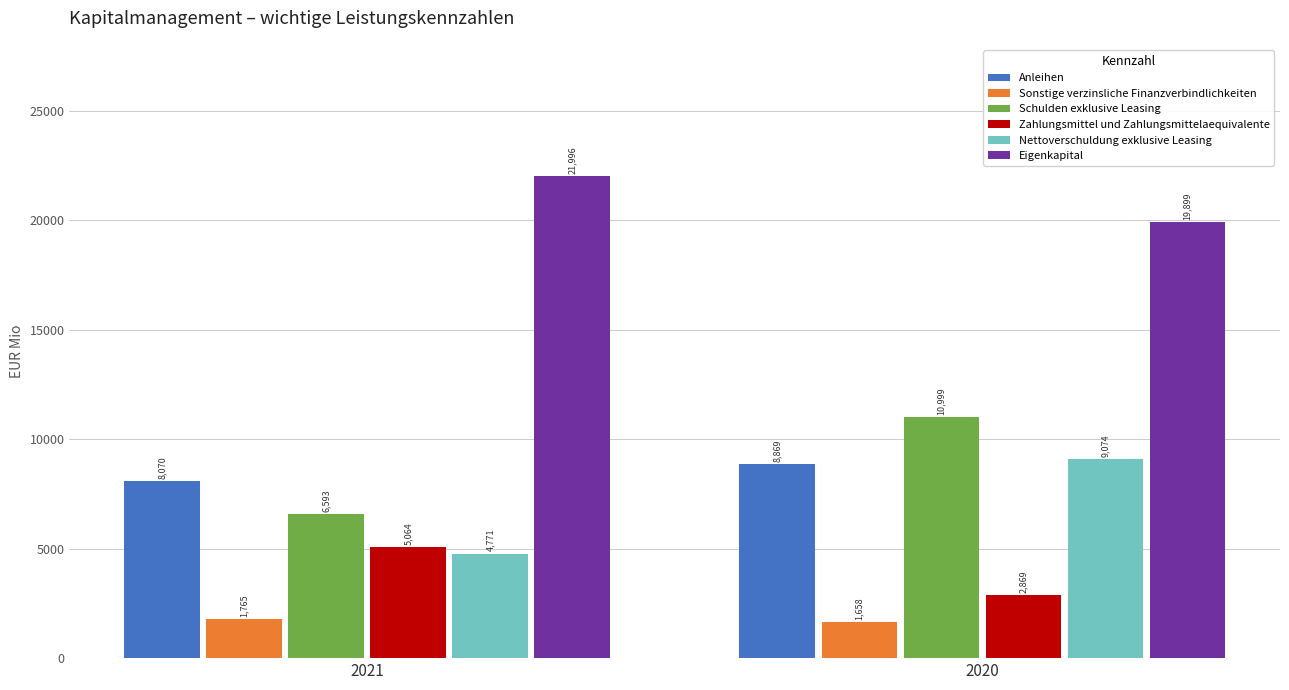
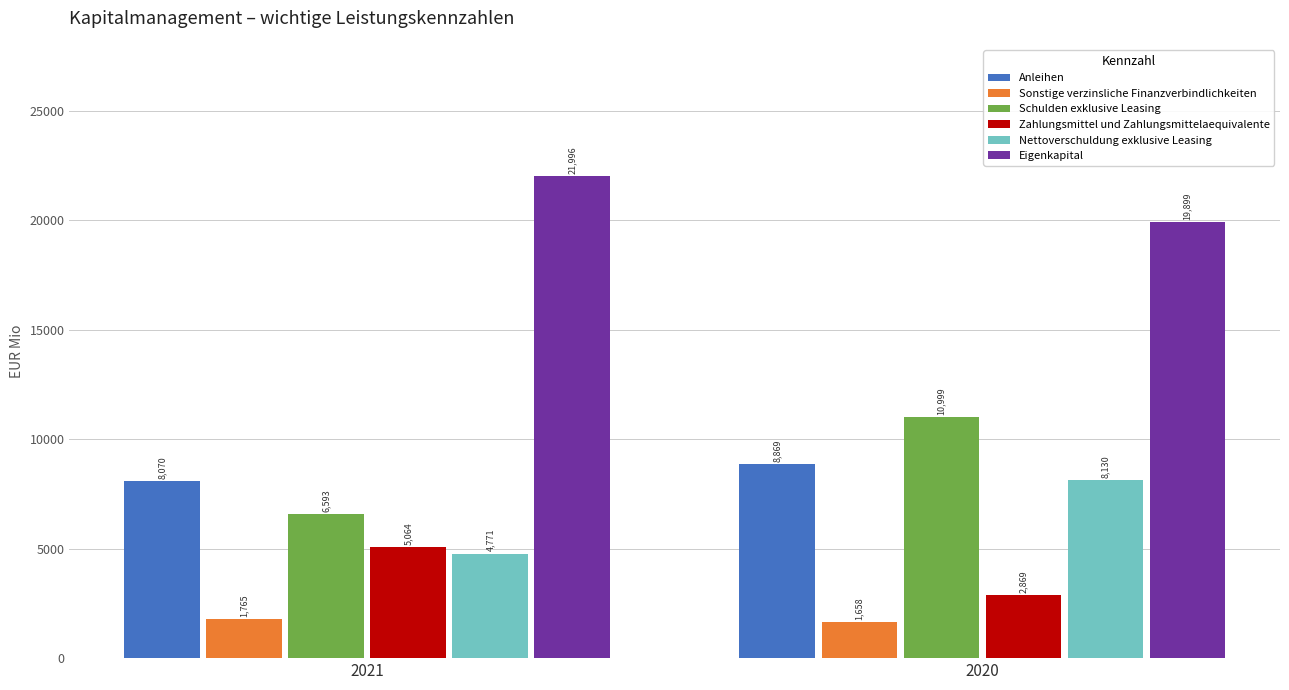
Nettoverschuldung exklusive Leasing, 2020: 9,074 -> 8,130
